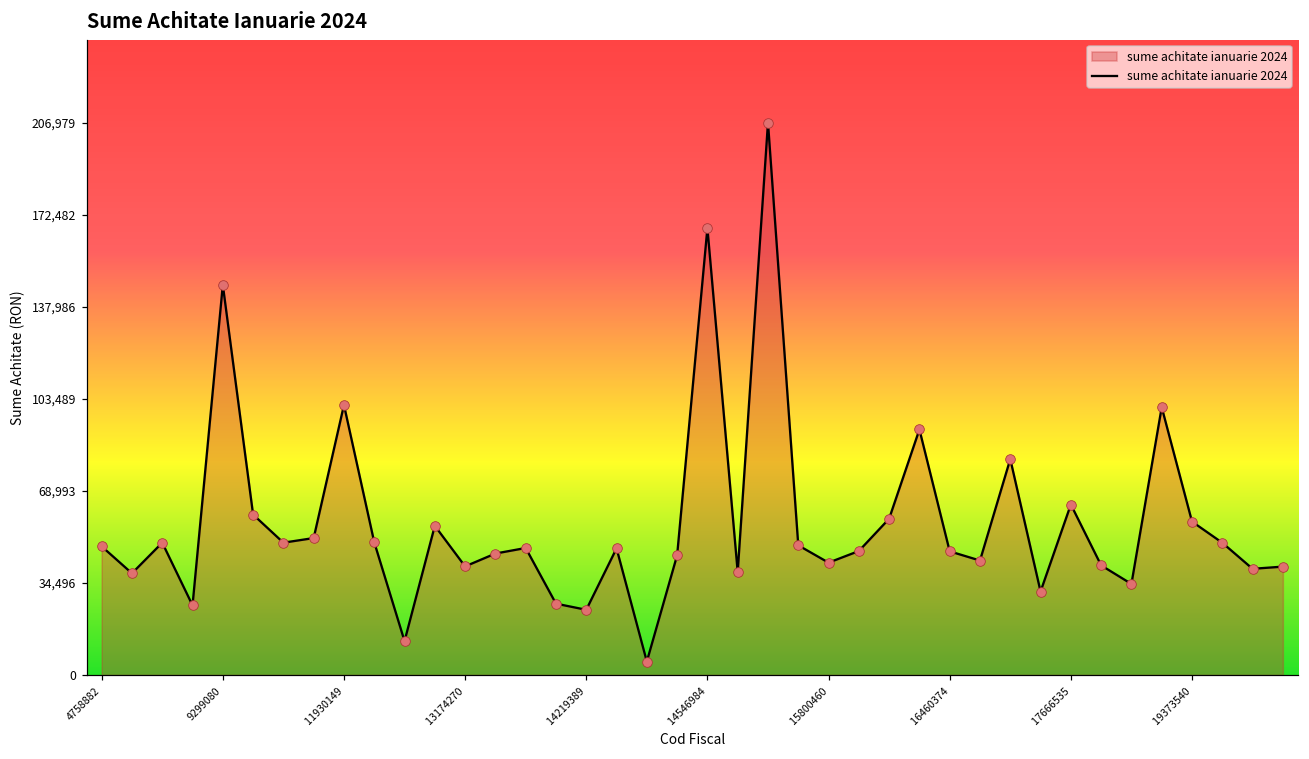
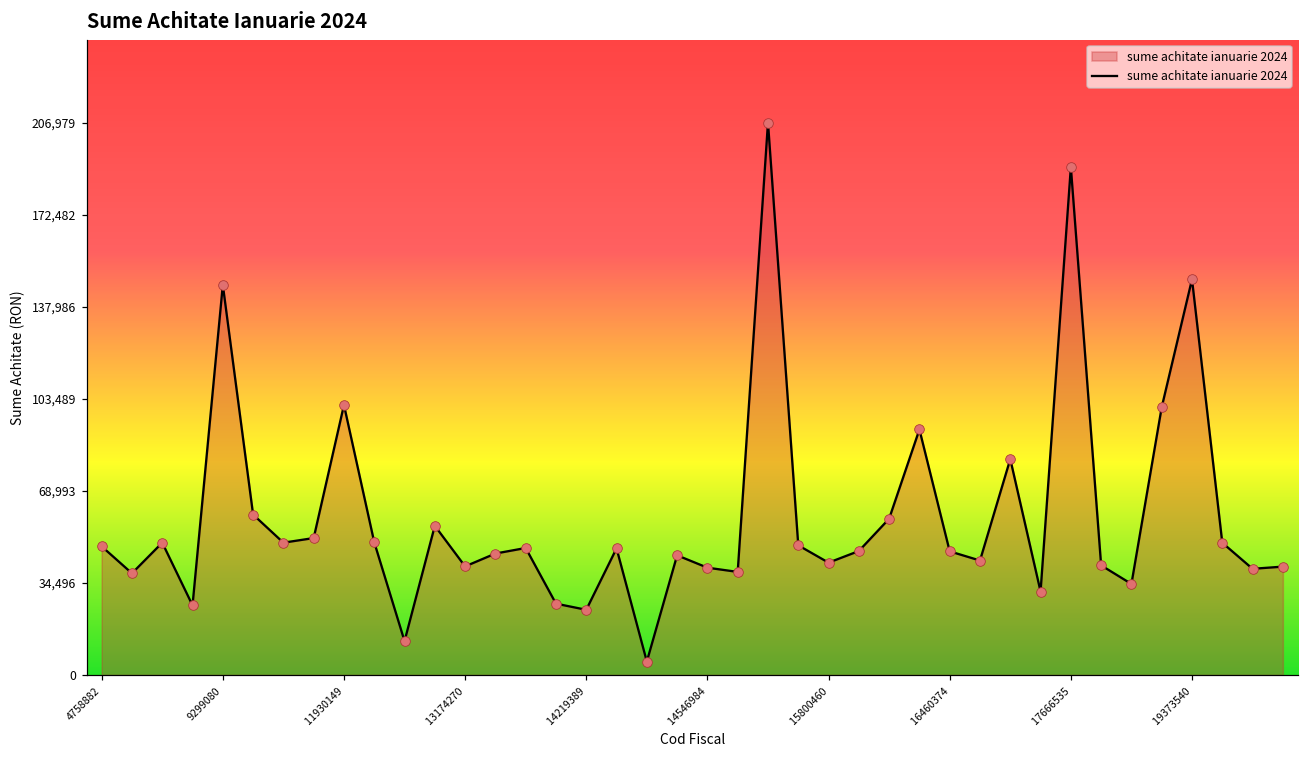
14546984: 167,000 -> 40,000
17666535: 64,000 -> 190,000
19373540: 57,000 -> 148,000
